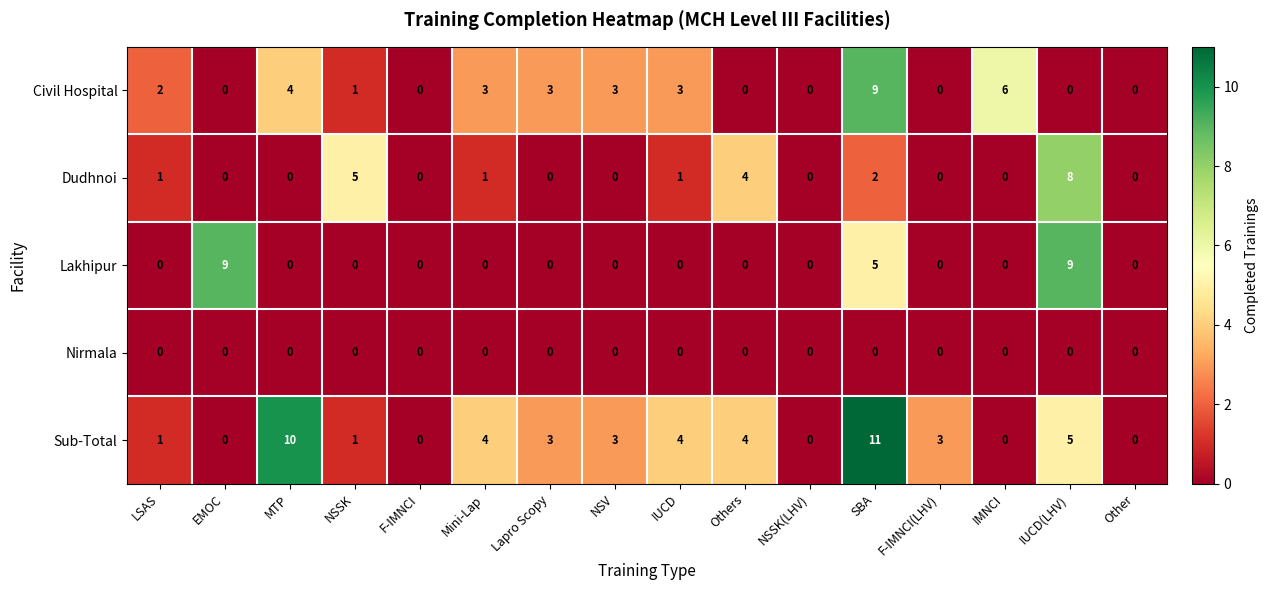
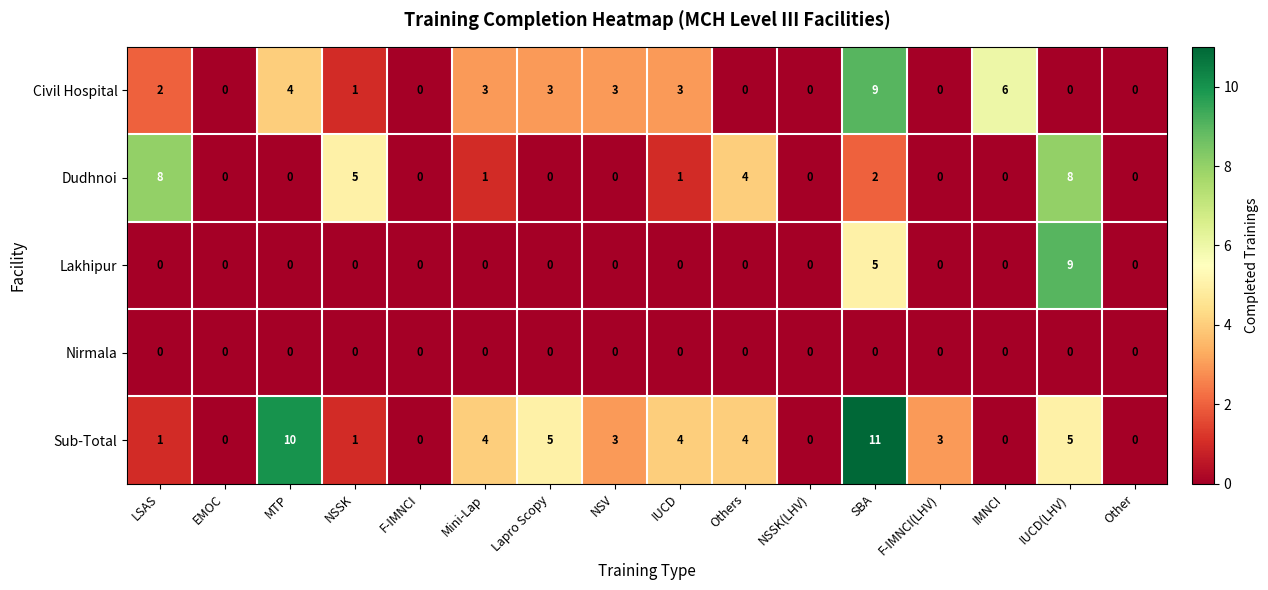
Dudhnoi, LSAS: 1 -> 8
Lakhipur, EMOC: 9 -> 0
Sub-Total, Lapro Scopy: 3 -> 5
